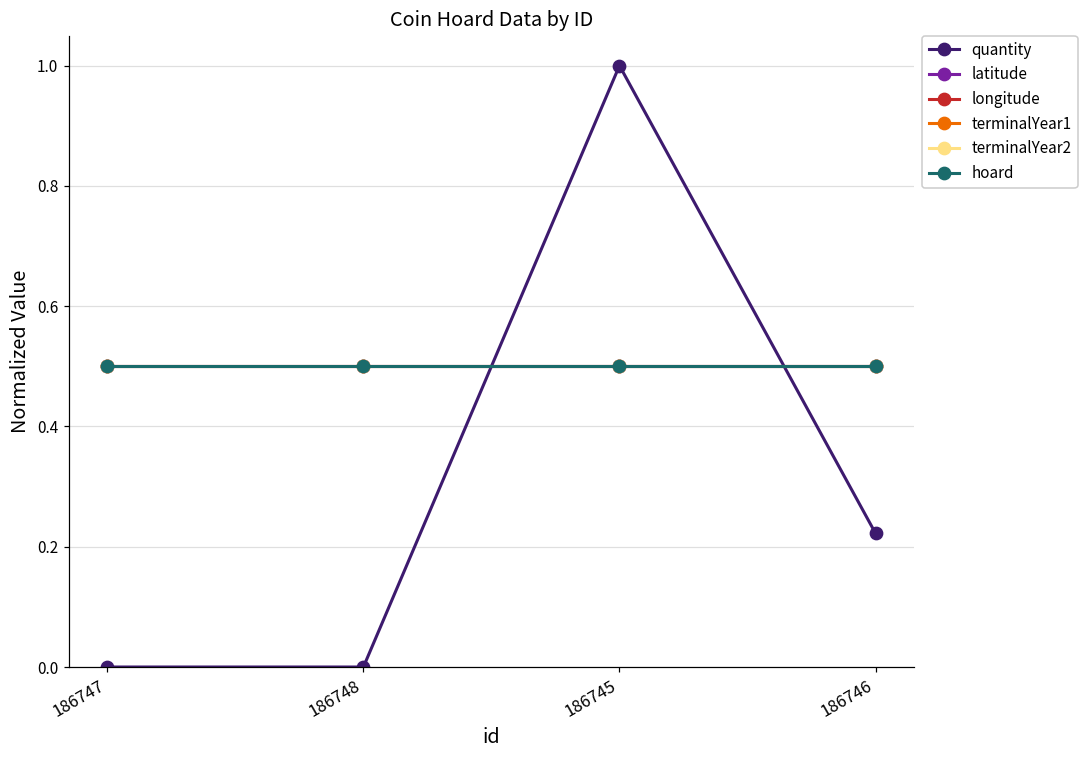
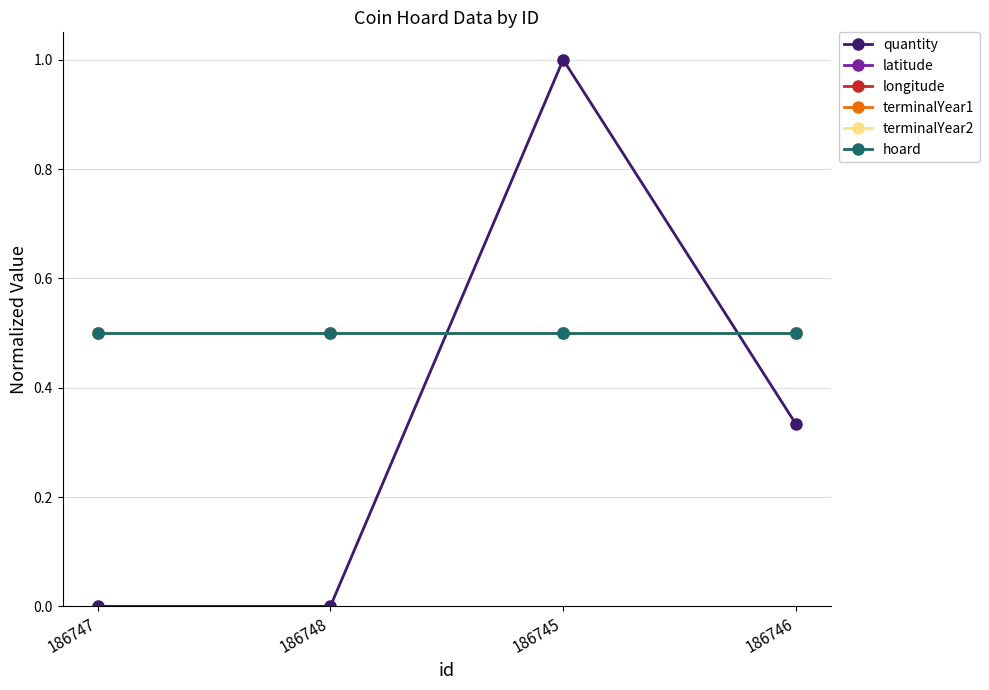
quantity, 186746: 0.22 -> 0.33
